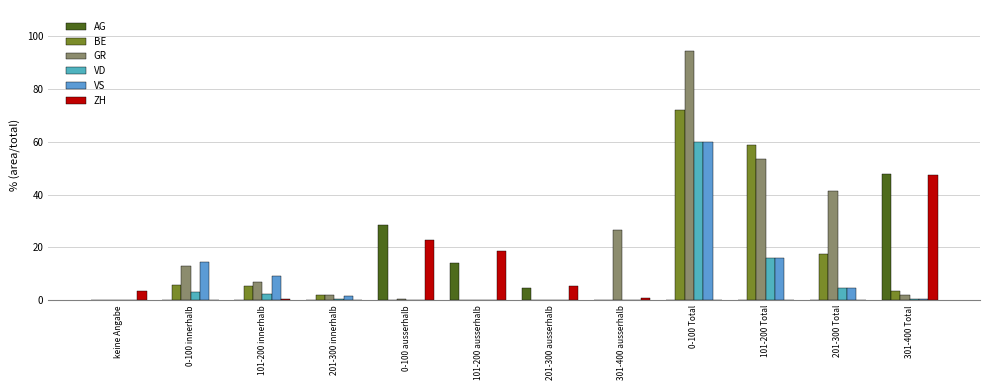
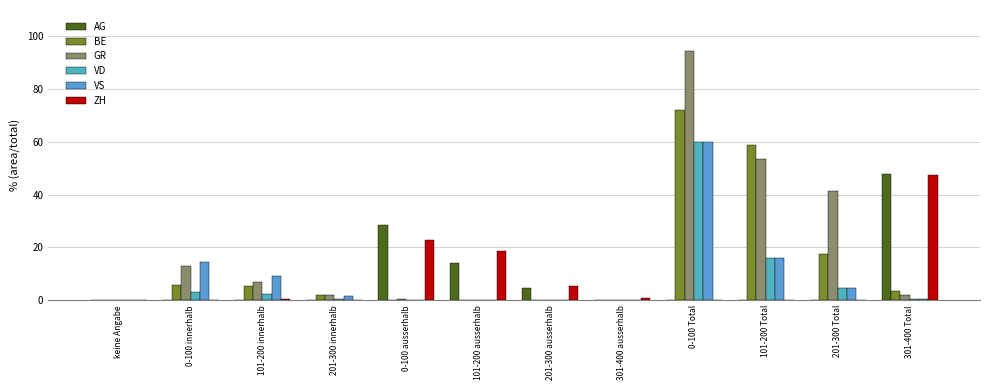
ZH, keine Angabe: 4 -> 0
GR, 301-400 ausserhalb: 27 -> 0
